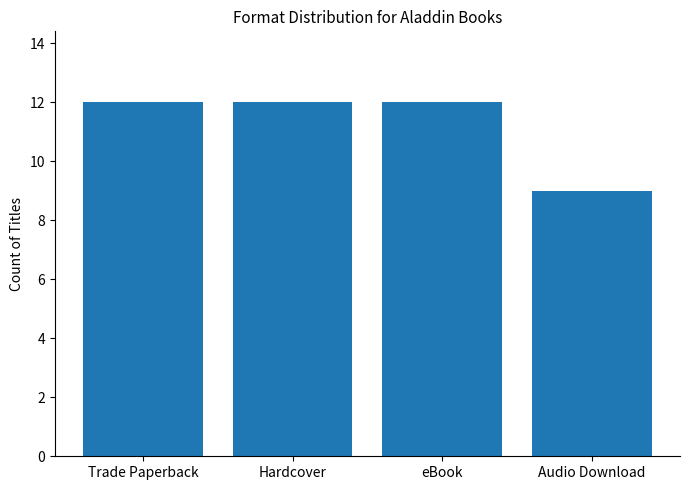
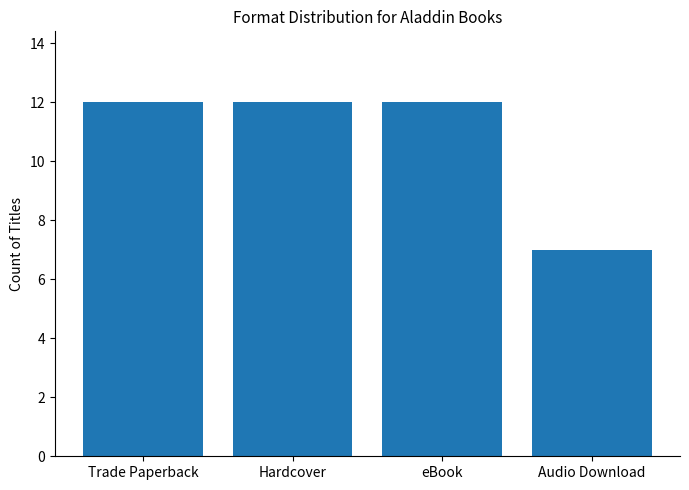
Audio Download: 9 -> 7
